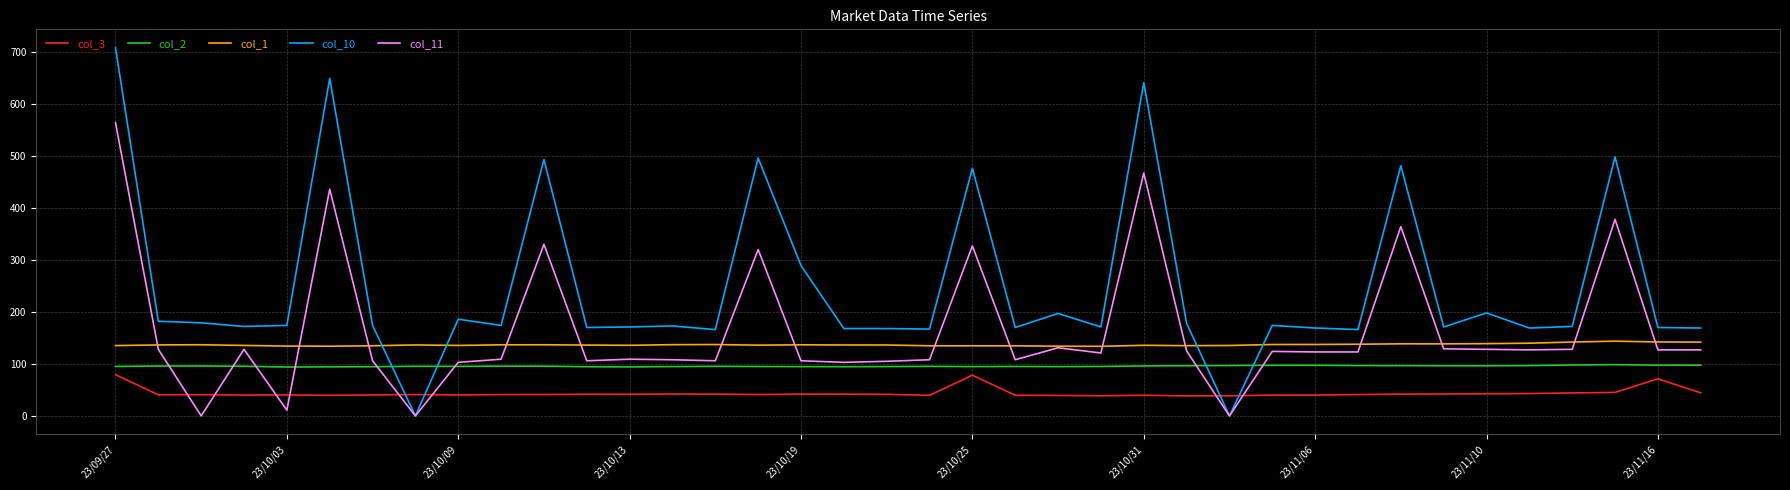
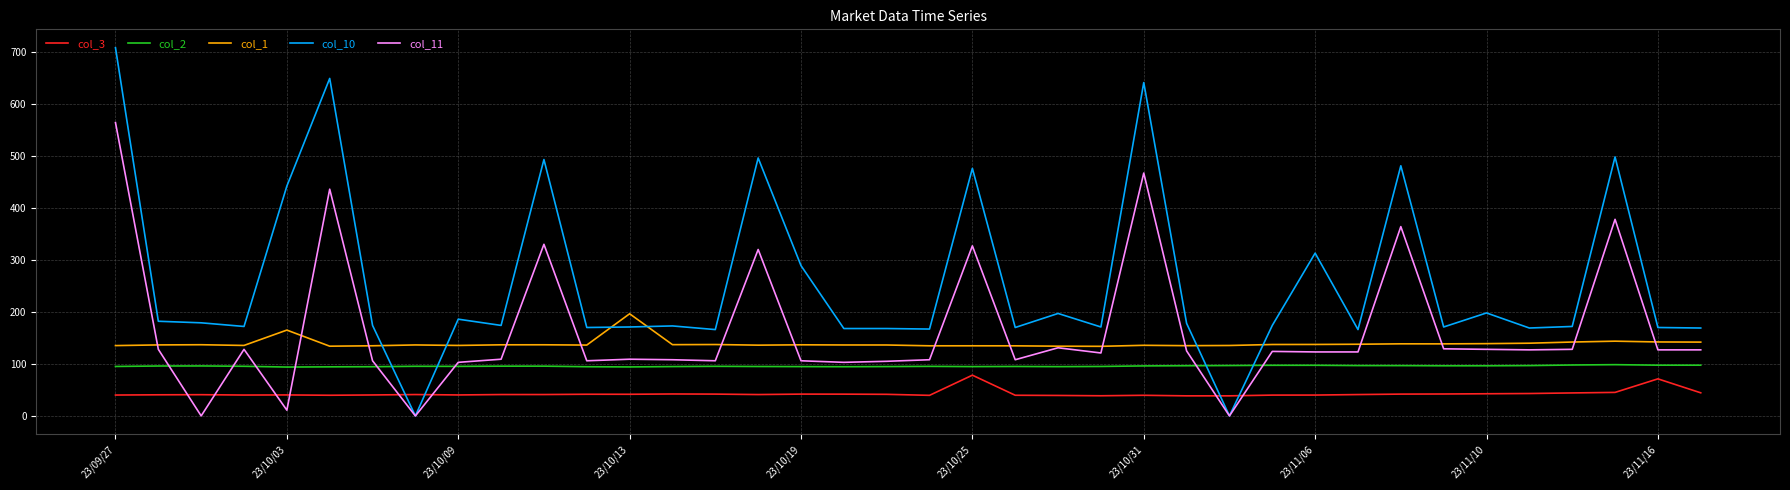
col_3, 23/09/27: 80 -> 40
col_1, 23/10/03: 130 -> 170
col_10, 23/10/03: 170 -> 440
col_1, 23/10/13: 140 -> 200
col_10, 23/11/06: 170 -> 310
